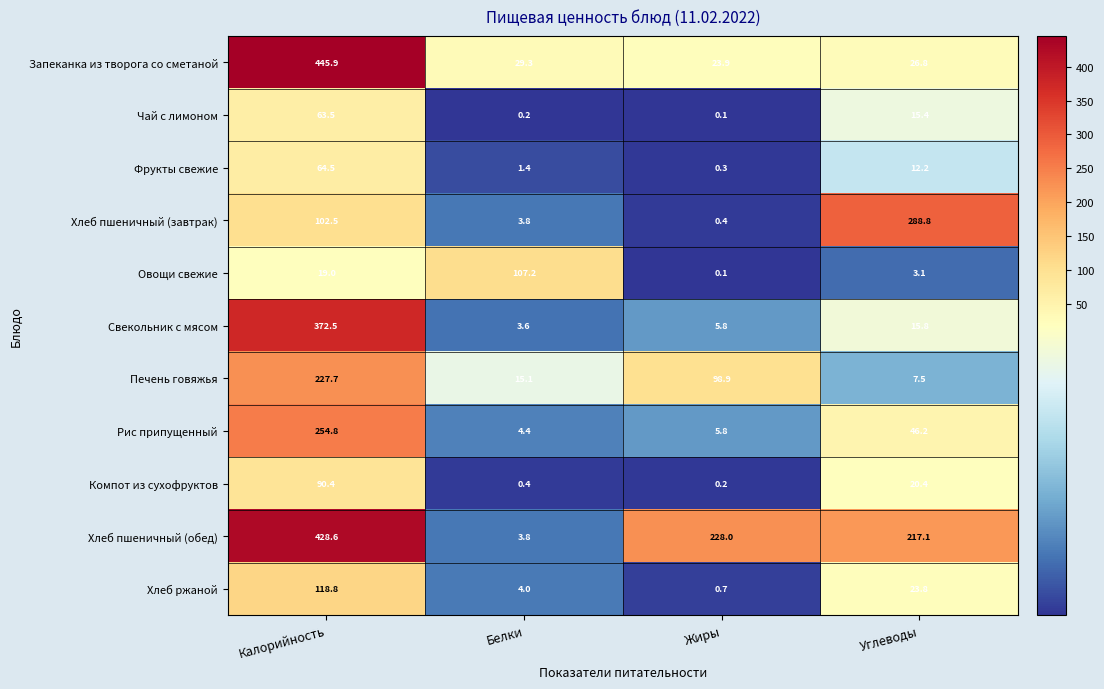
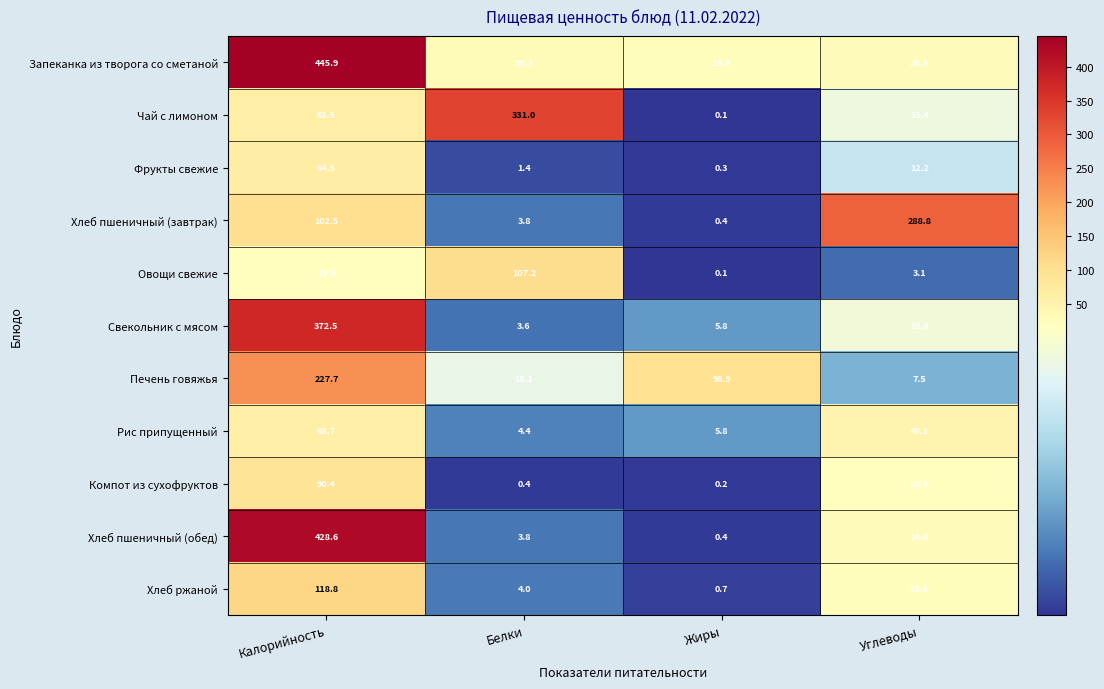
Чай с лимоном, Белки: 0.2 -> 331.0
Рис припущенный, Калорийность: 254.8 -> 63.7
Хлеб пшеничный (обед), Жиры: 228.0 -> 0.4
Хлеб пшеничный (обед), Углеводы: 217.1 -> 24.6
